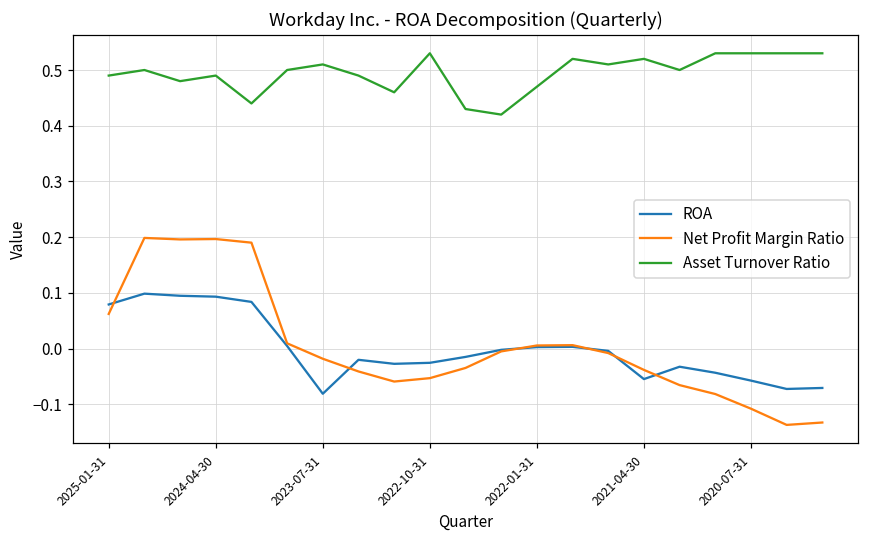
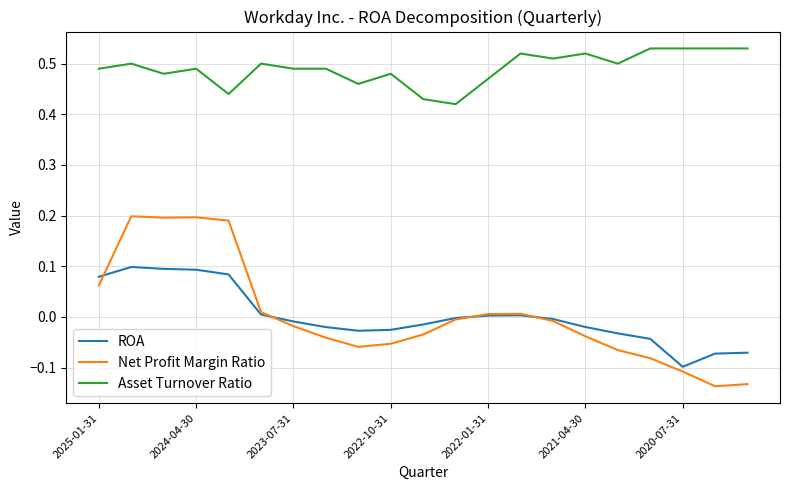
ROA, 2023-07-31: -0.08 -> -0.01
Asset Turnover Ratio, 2023-07-31: 0.51 -> 0.49
Asset Turnover Ratio, 2022-10-31: 0.53 -> 0.48
ROA, 2021-04-30: -0.05 -> -0.02
ROA, 2020-07-31: -0.06 -> -0.10
